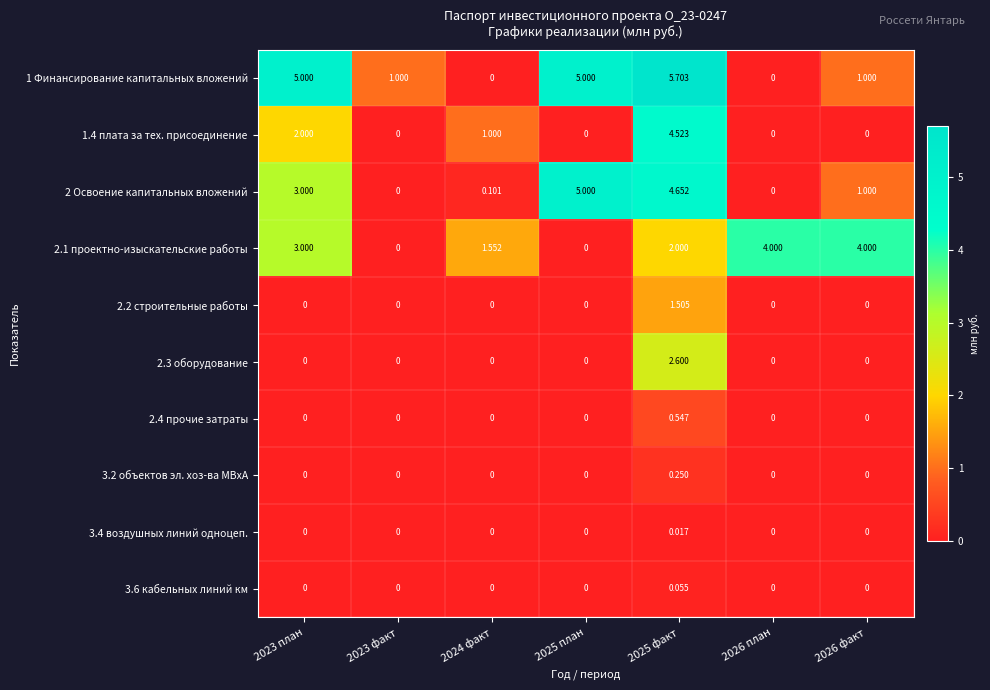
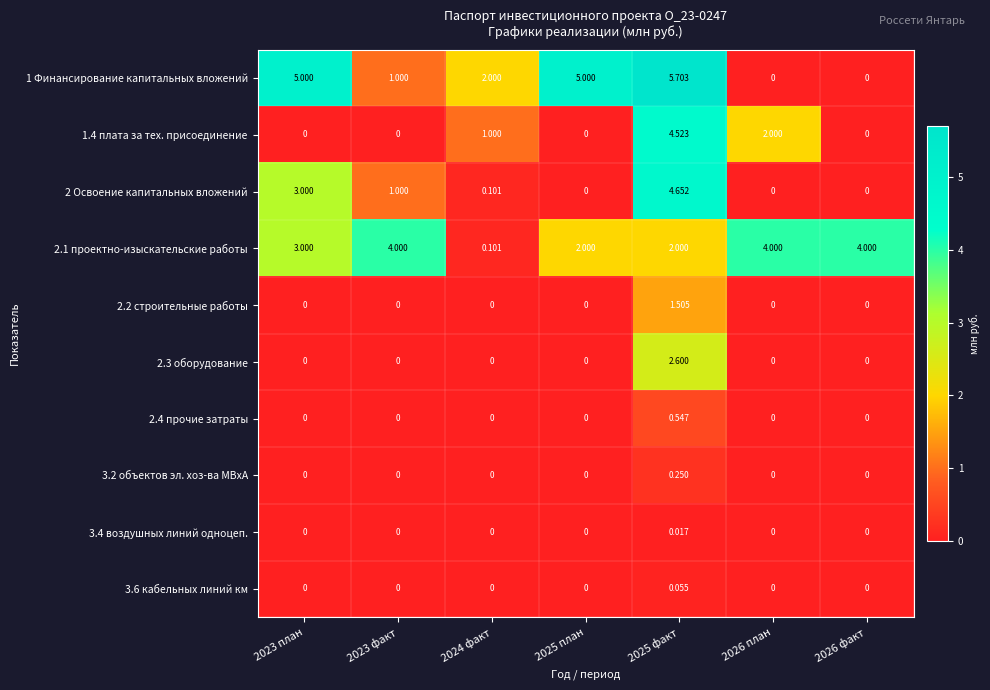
1 Финансирование капитальных вложений, 2024 факт: 0 -> 2.000
1 Финансирование капитальных вложений, 2026 факт: 1.000 -> 0
1.4 плата за тех. присоединение, 2023 план: 2.000 -> 0
1.4 плата за тех. присоединение, 2026 план: 0 -> 2.000
2 Освоение капитальных вложений, 2023 факт: 0 -> 1.000
2 Освоение капитальных вложений, 2025 план: 5.000 -> 0
2 Освоение капитальных вложений, 2026 факт: 1.000 -> 0
2.1 проектно-изыскательские работы, 2023 факт: 0 -> 4.000
2.1 проектно-изыскательские работы, 2024 факт: 1.552 -> 0.101
2.1 проектно-изыскательские работы, 2025 план: 0 -> 2.000
